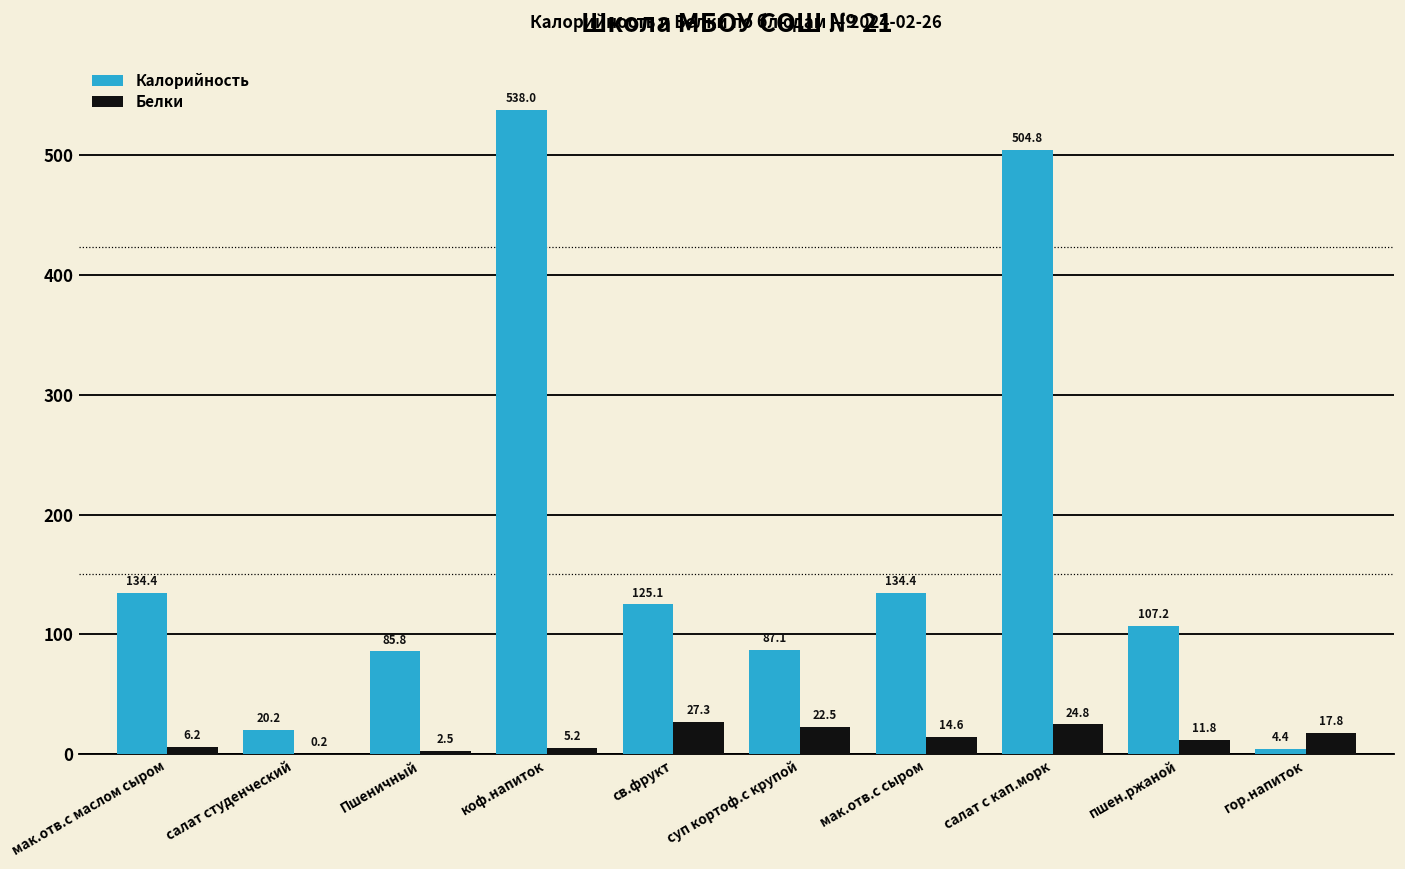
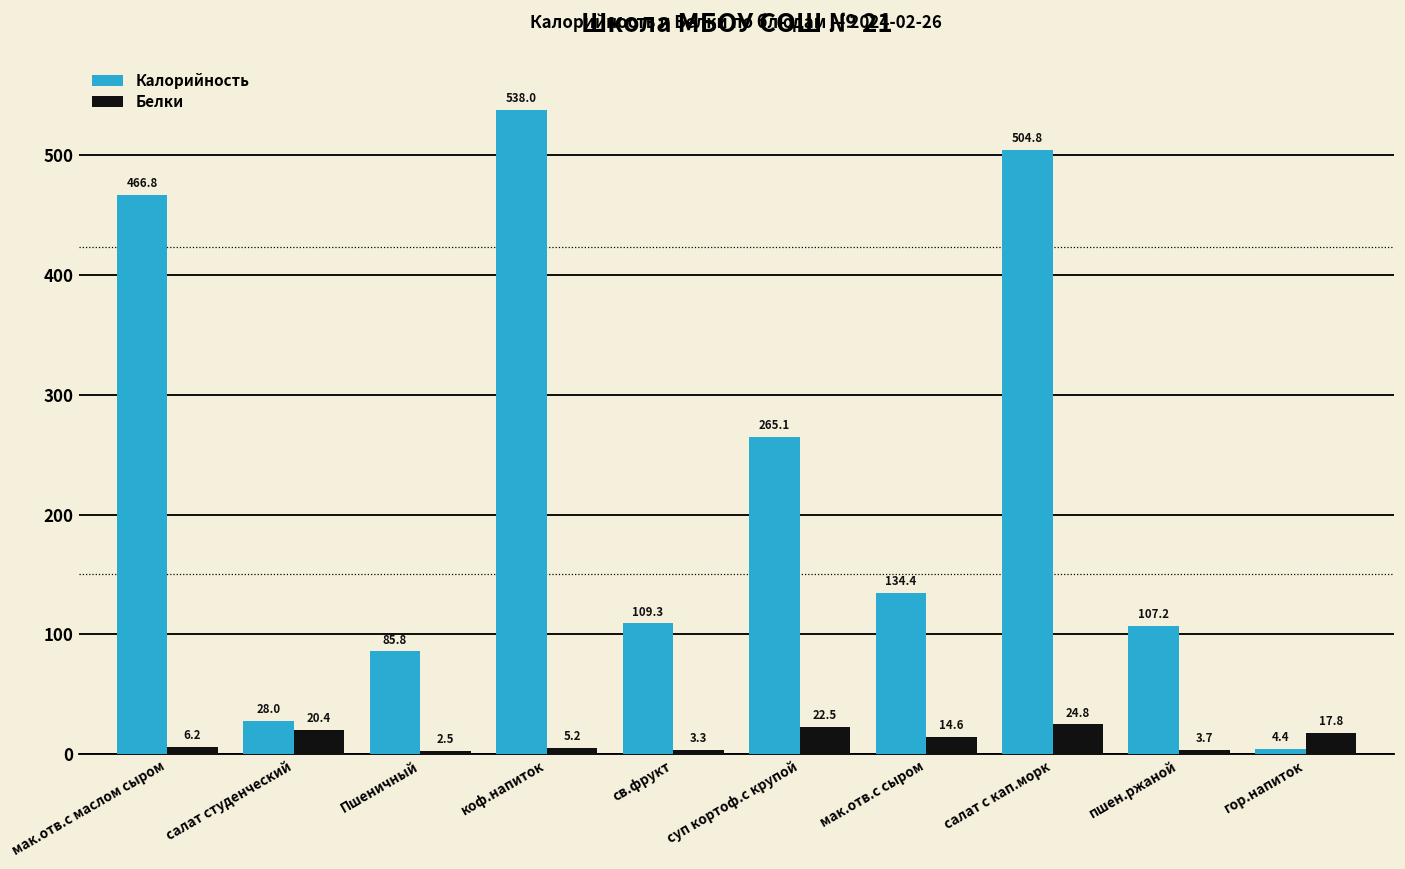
Калорийность, мак.отв.с маслом сыром: 134.4 -> 466.8
Калорийность, салат студенческий: 20.2 -> 28.0
Белки, салат студенческий: 0.2 -> 20.4
Калорийность, св.фрукт: 125.1 -> 109.3
Белки, св.фрукт: 27.3 -> 3.3
Калорийность, суп кортоф.с крупой: 87.1 -> 265.1
Белки, пшен.ржаной: 11.8 -> 3.7
